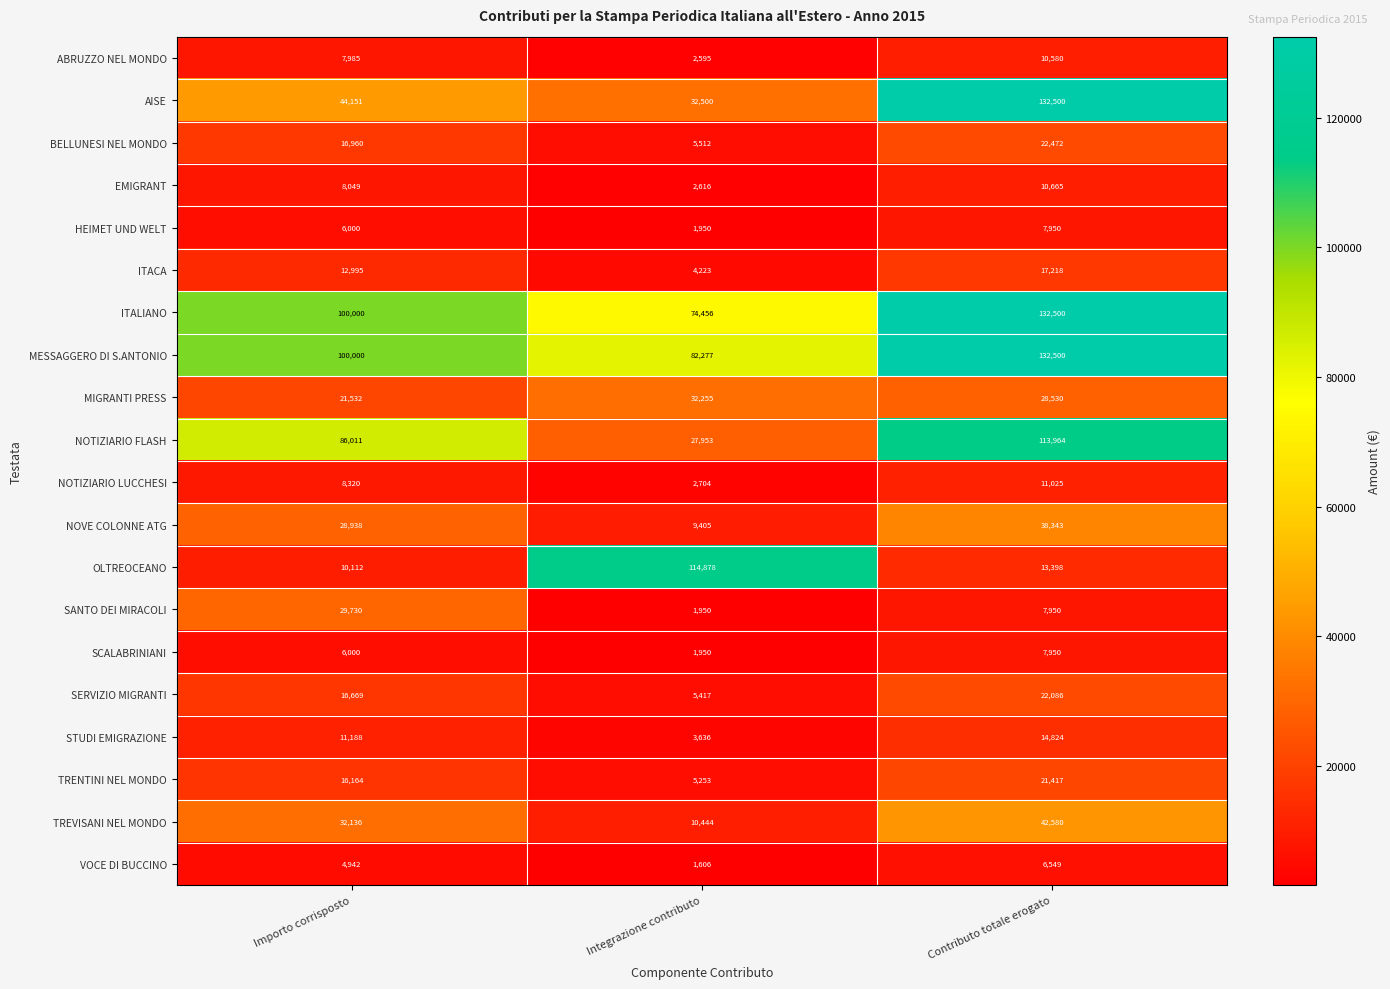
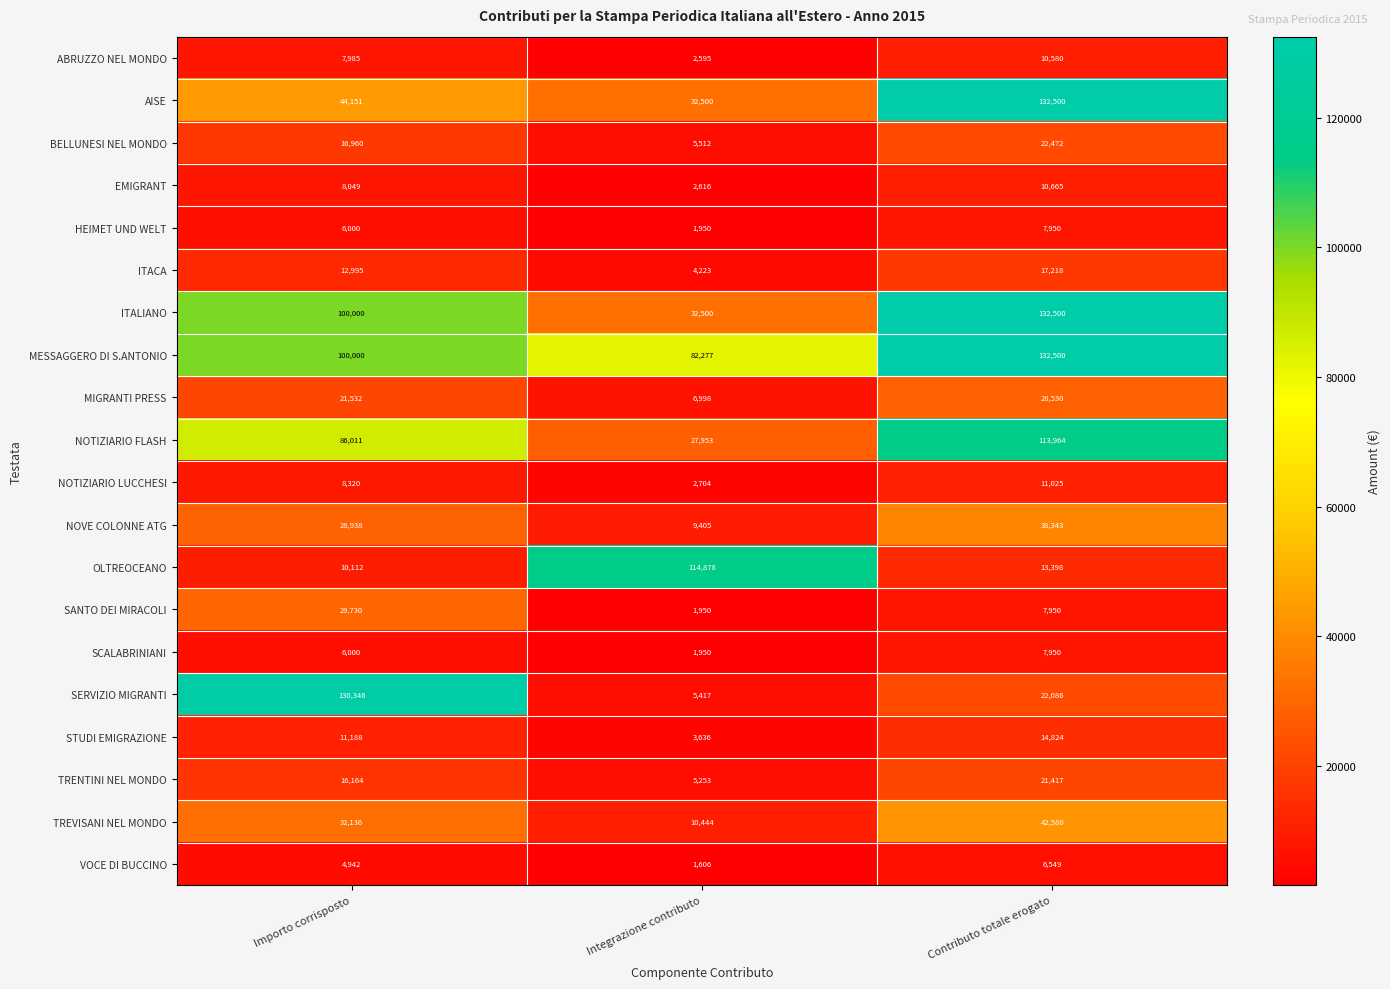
ITALIANO, Integrazione contributo: 74,456 -> 32,500
MIGRANTI PRESS, Integrazione contributo: 32,255 -> 6,998
SERVIZIO MIGRANTI, Importo corrisposto: 16,669 -> 130,346
